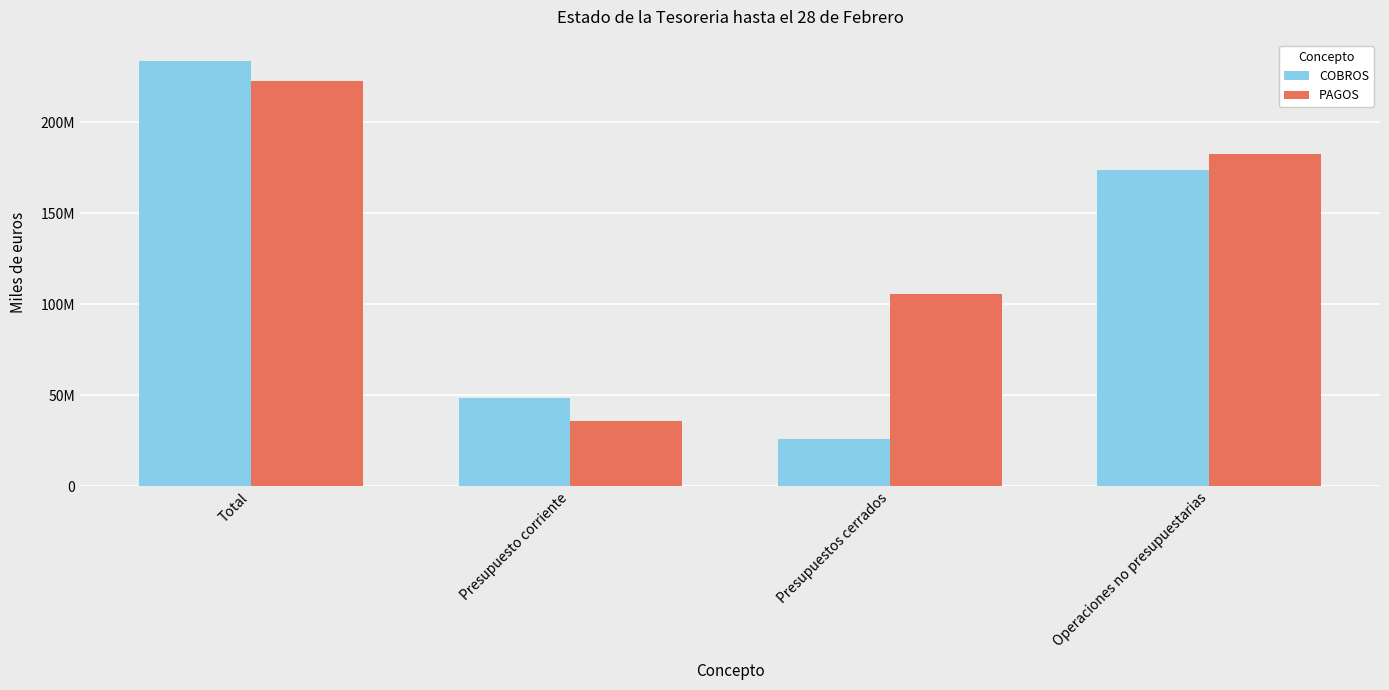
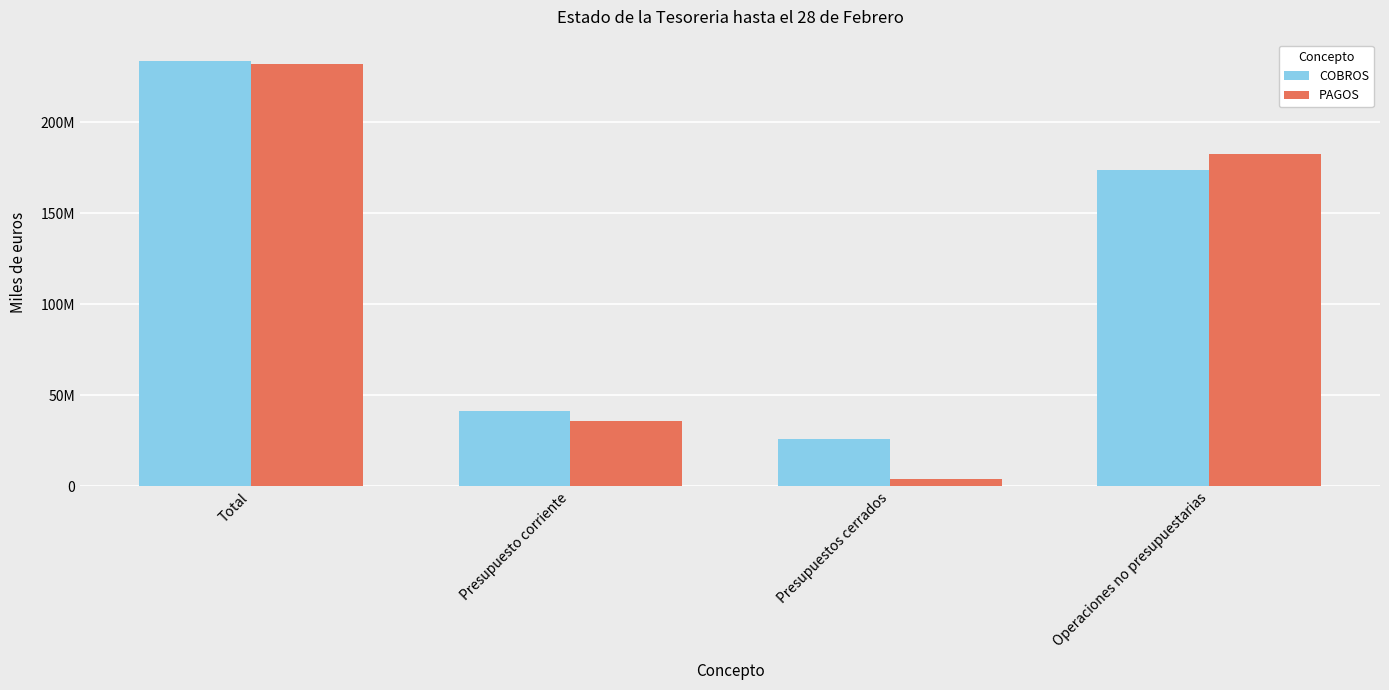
PAGOS, Total: 222000000 -> 232000000
COBROS, Presupuesto corriente: 48000000 -> 41000000
PAGOS, Presupuestos cerrados: 106000000 -> 4000000
